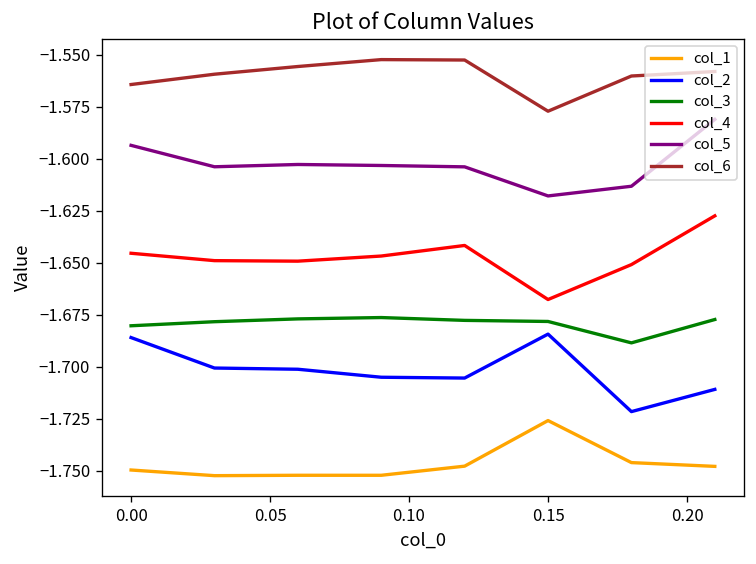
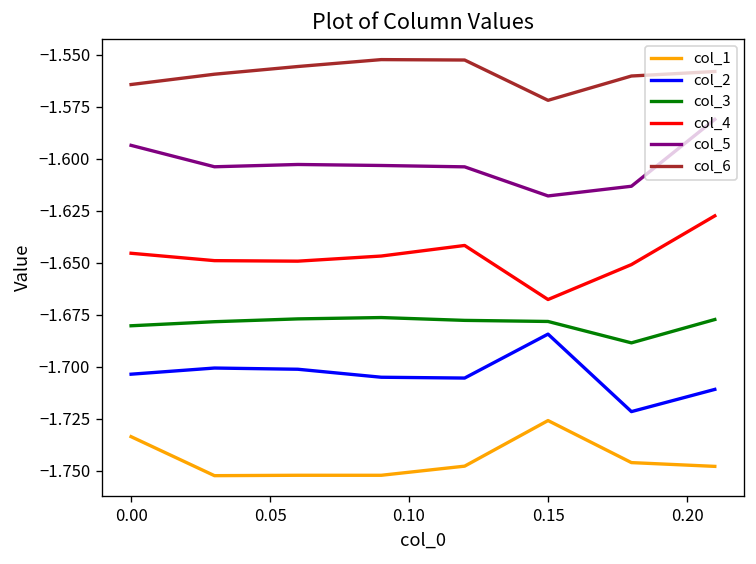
col_1, 0.00: -1.750 -> -1.734
col_2, 0.00: -1.686 -> -1.704
col_6, 0.15: -1.577 -> -1.572
